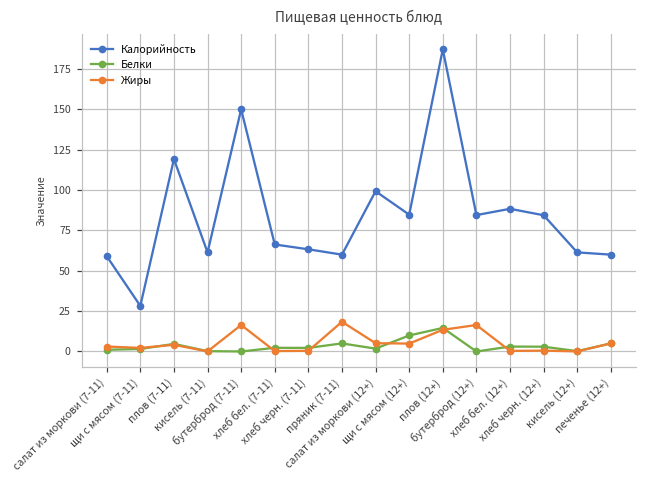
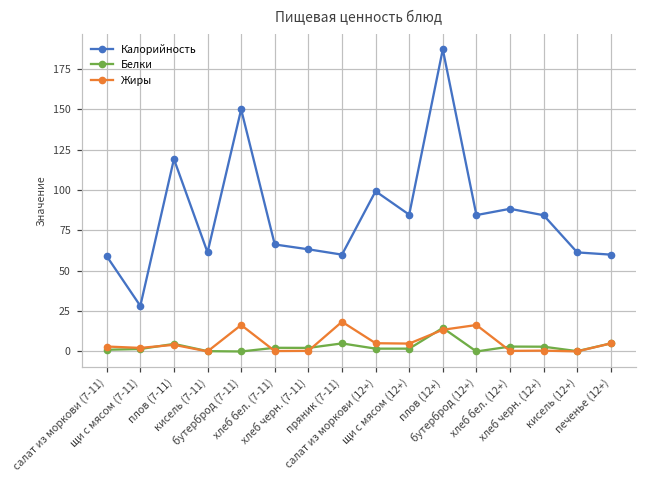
Белки, щи с мясом (12+): 10 -> 2
